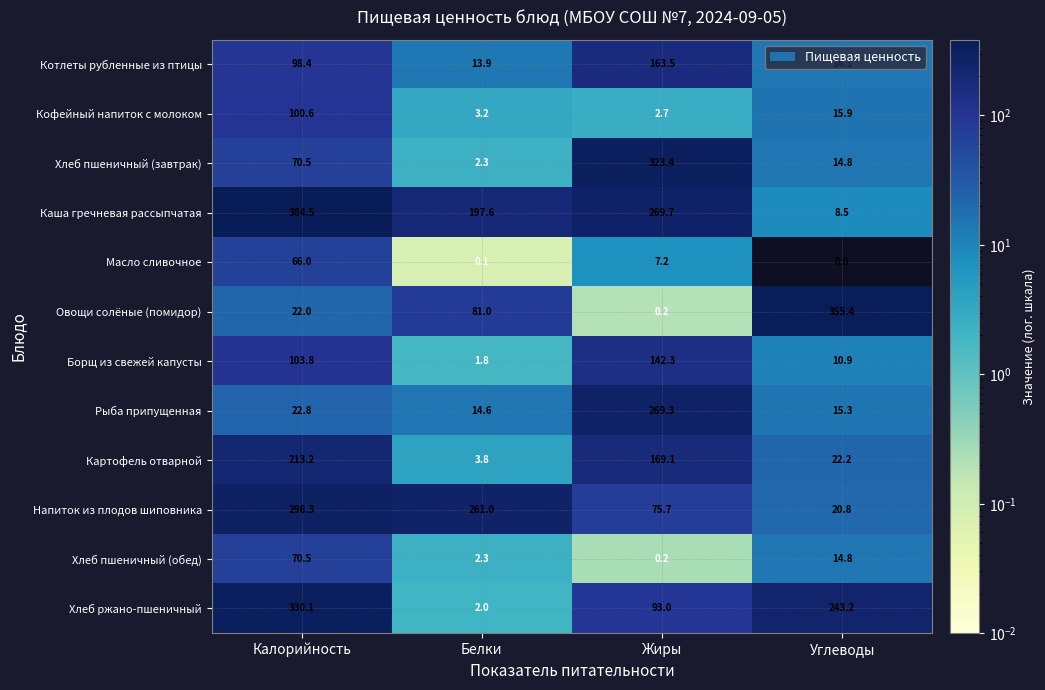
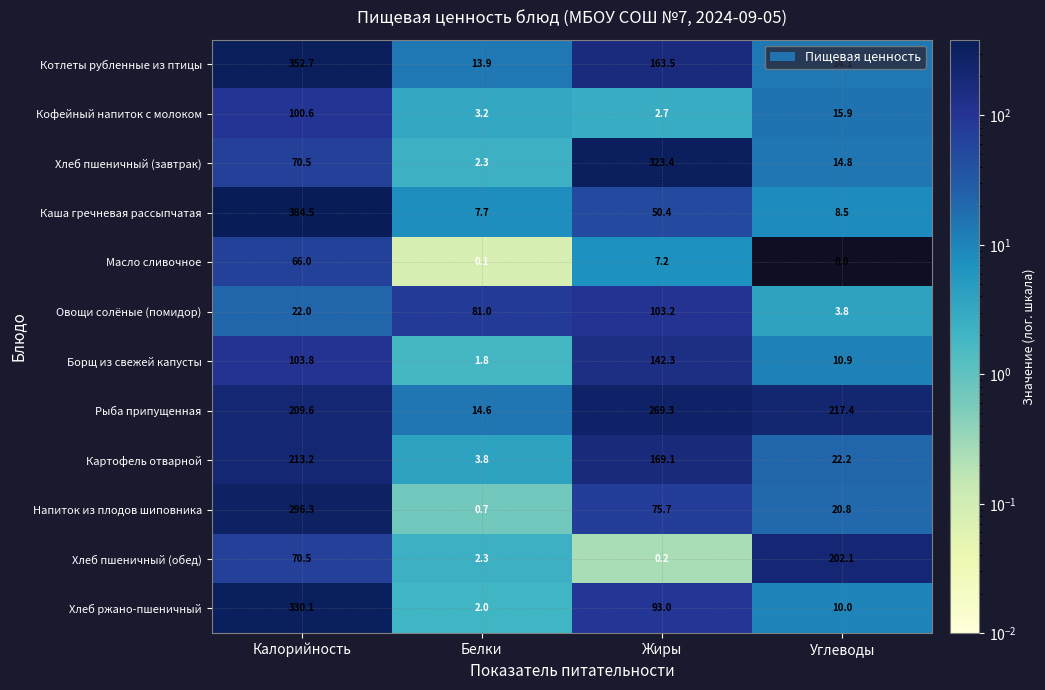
Котлеты рубленные из птицы, Калорийность: 98.4 -> 352.7
Каша гречневая рассыпчатая, Белки: 197.6 -> 7.7
Каша гречневая рассыпчатая, Жиры: 269.7 -> 50.4
Овощи солёные (помидор), Жиры: 0.2 -> 103.2
Овощи солёные (помидор), Углеводы: 355.4 -> 3.8
Рыба припущенная, Калорийность: 22.8 -> 209.6
Рыба припущенная, Углеводы: 15.3 -> 217.4
Напиток из плодов шиповника, Белки: 261.0 -> 0.7
Хлеб пшеничный (обед), Углеводы: 14.8 -> 202.1
Хлеб ржано-пшеничный, Углеводы: 243.2 -> 10.0
